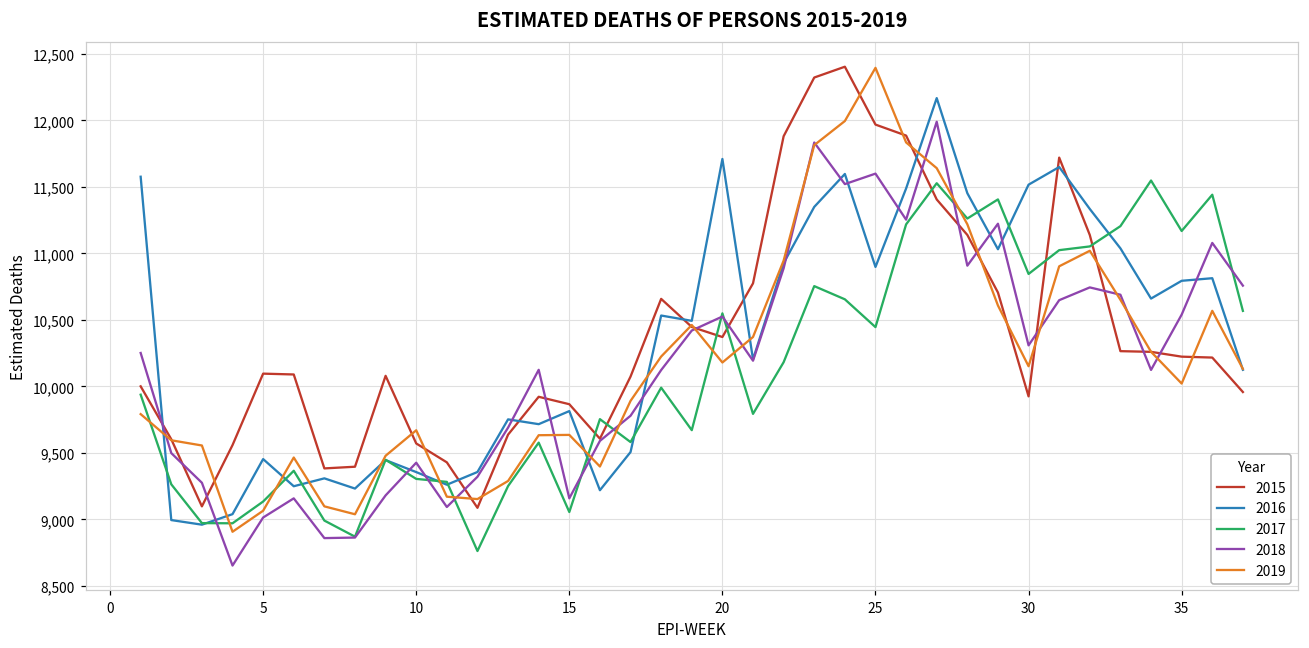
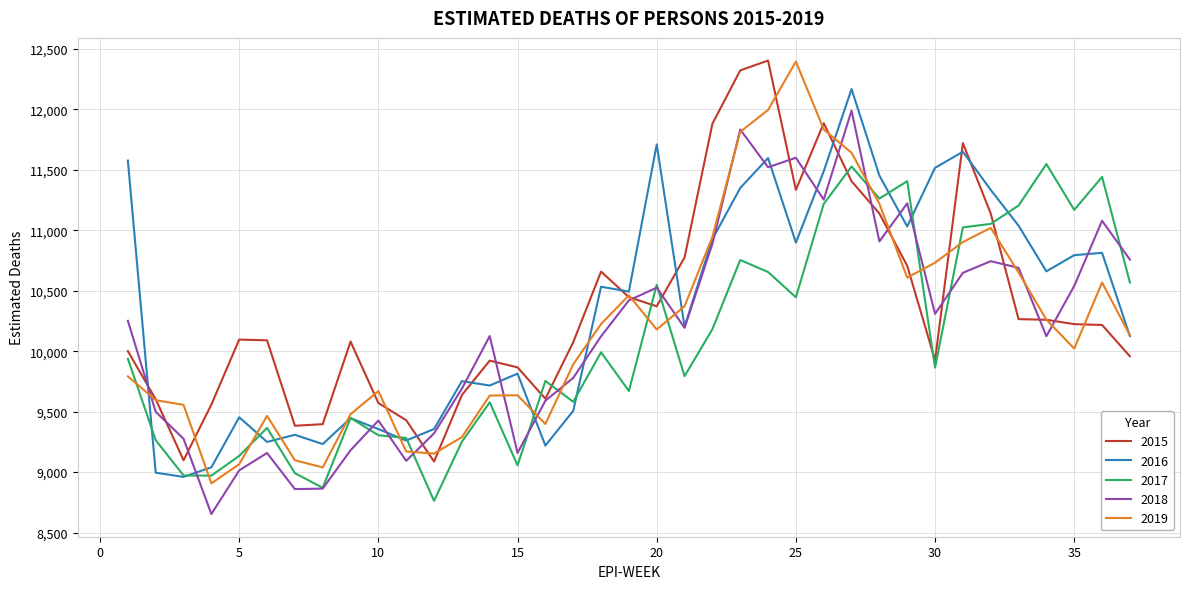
2015, 25: 11,970 -> 11,330
2017, 30: 10,850 -> 9,860
2019, 30: 10,150 -> 10,730
